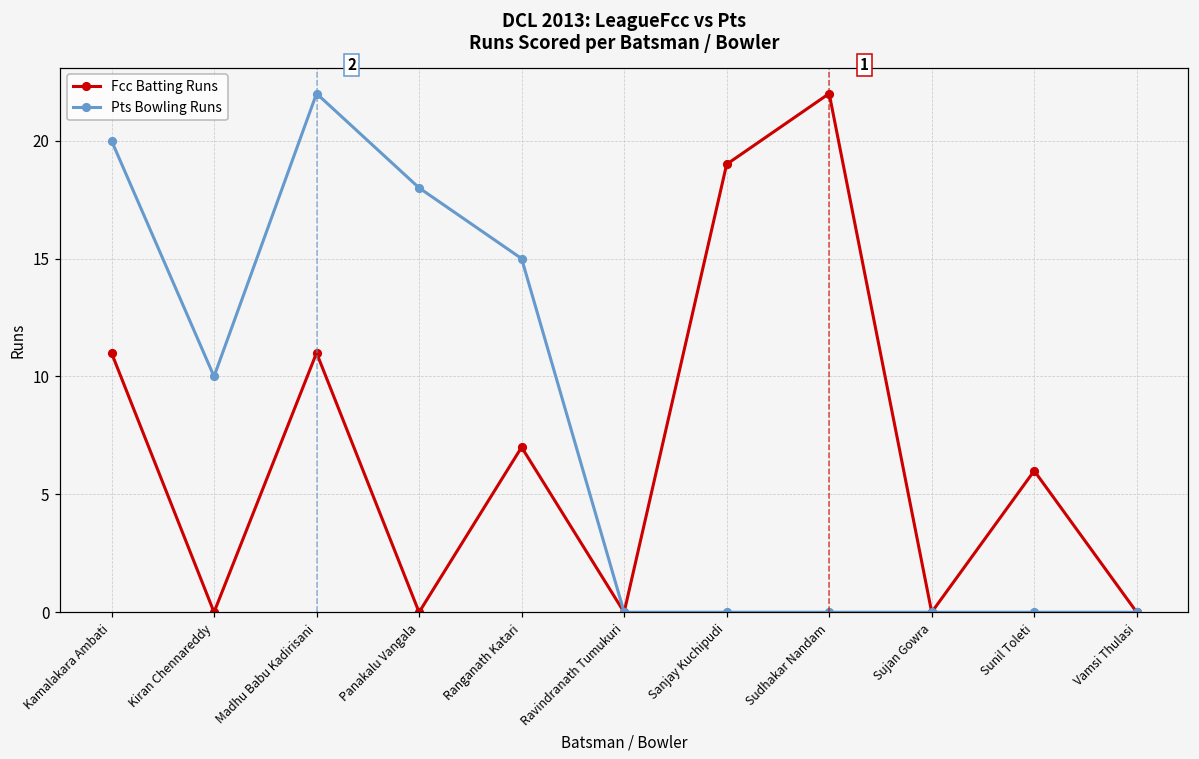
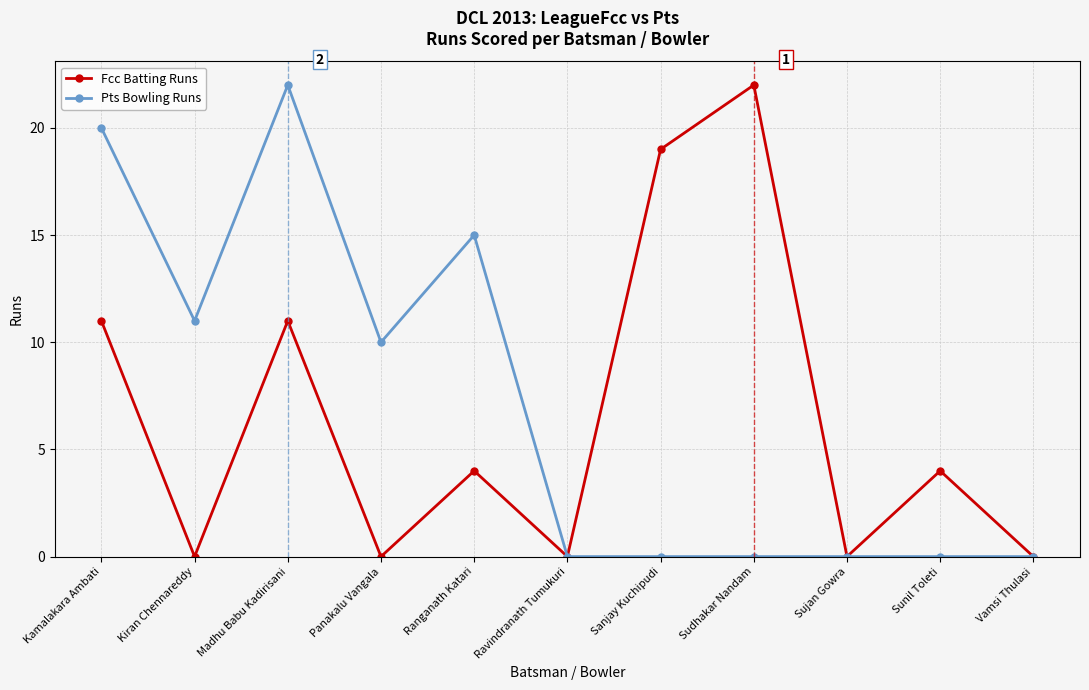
Pts Bowling Runs, Kiran Chennareddy: 10 -> 11
Pts Bowling Runs, Panakalu Vangala: 18 -> 10
Fcc Batting Runs, Ranganath Katari: 7 -> 4
Fcc Batting Runs, Sunil Toleti: 6 -> 4
